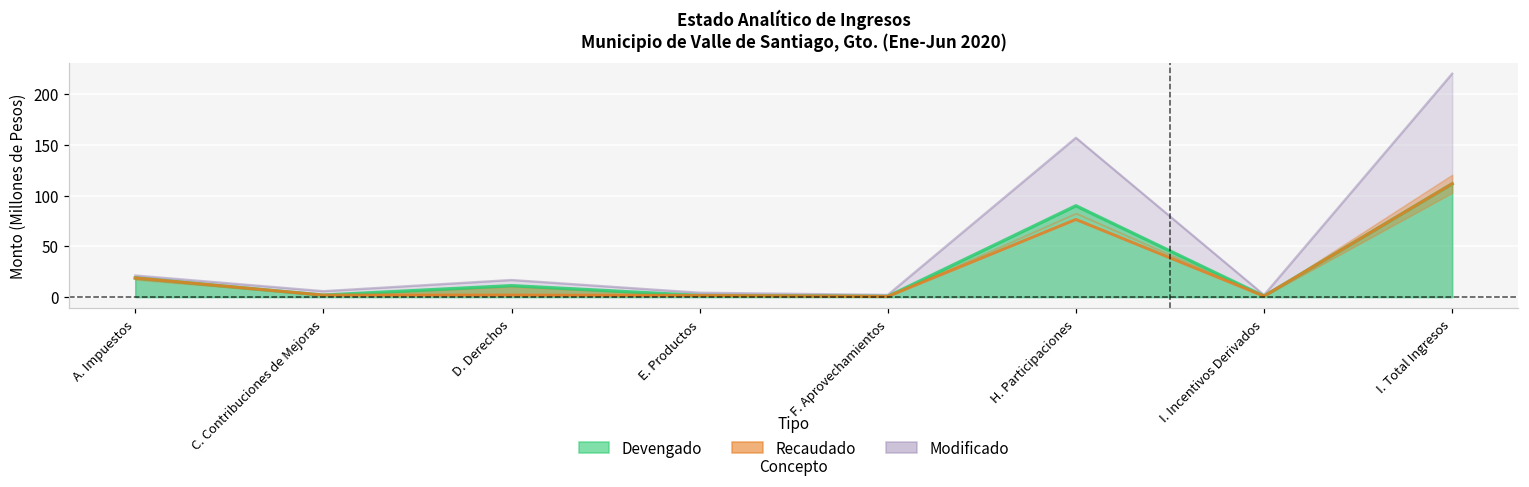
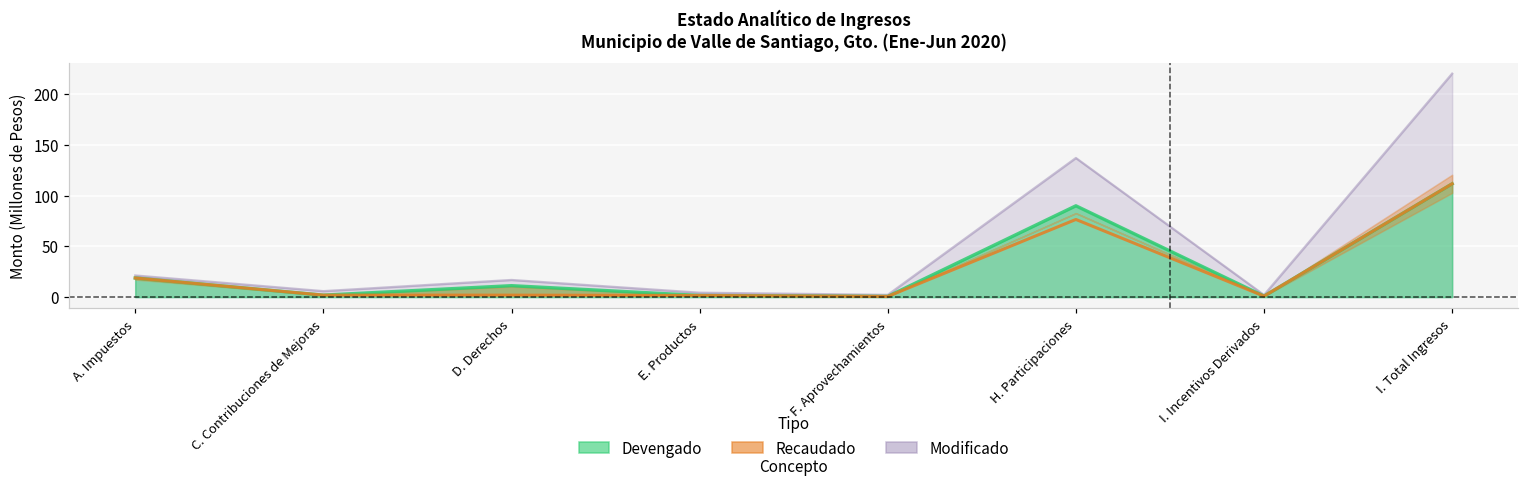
Modificado, H. Participaciones: 160 -> 140
